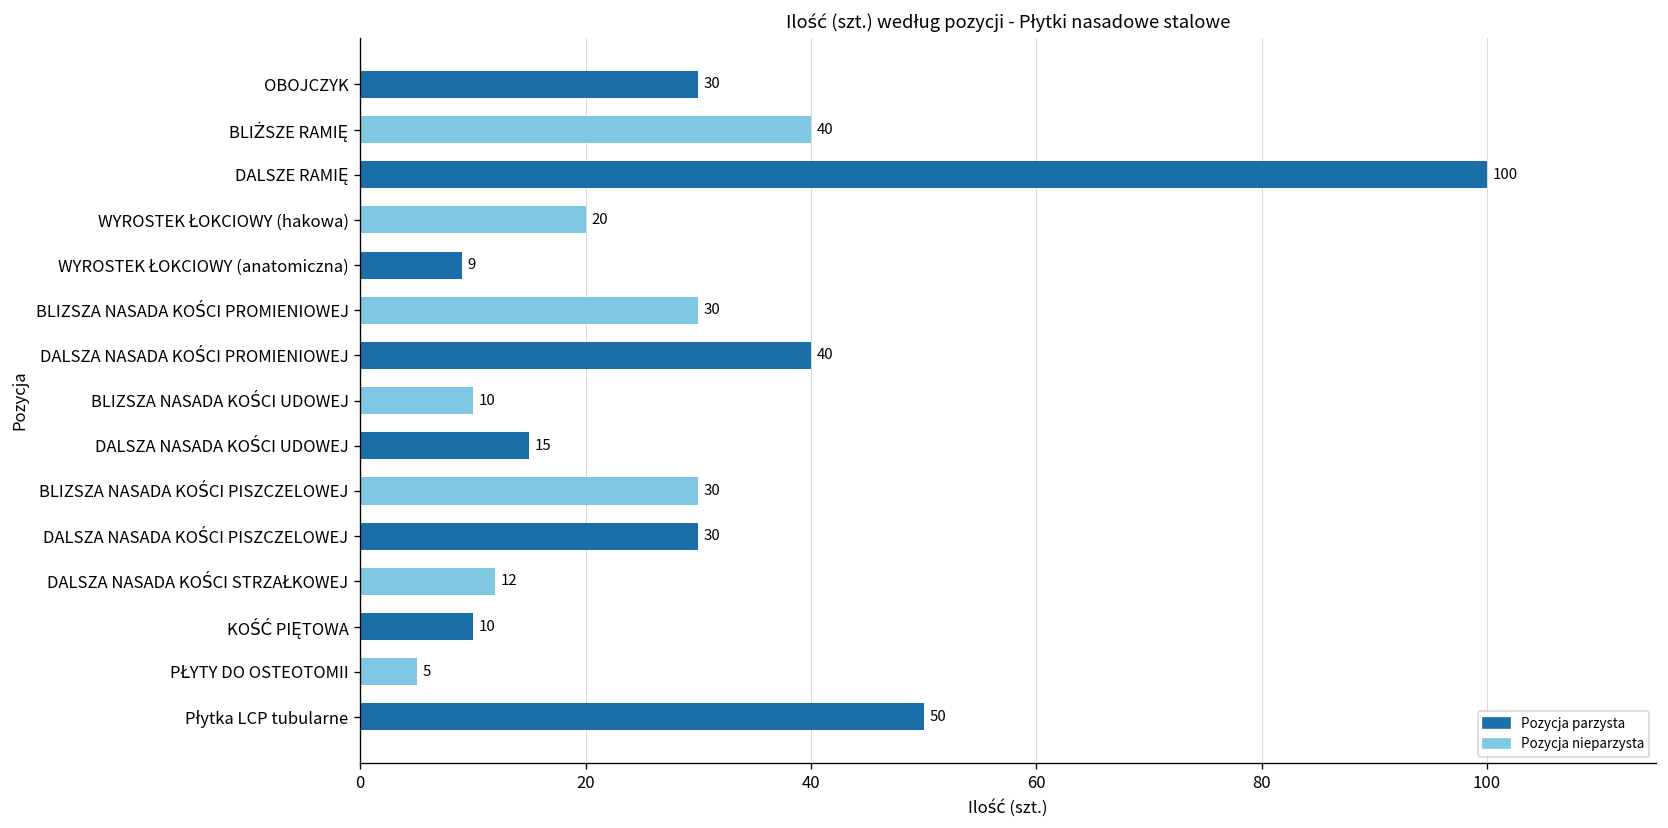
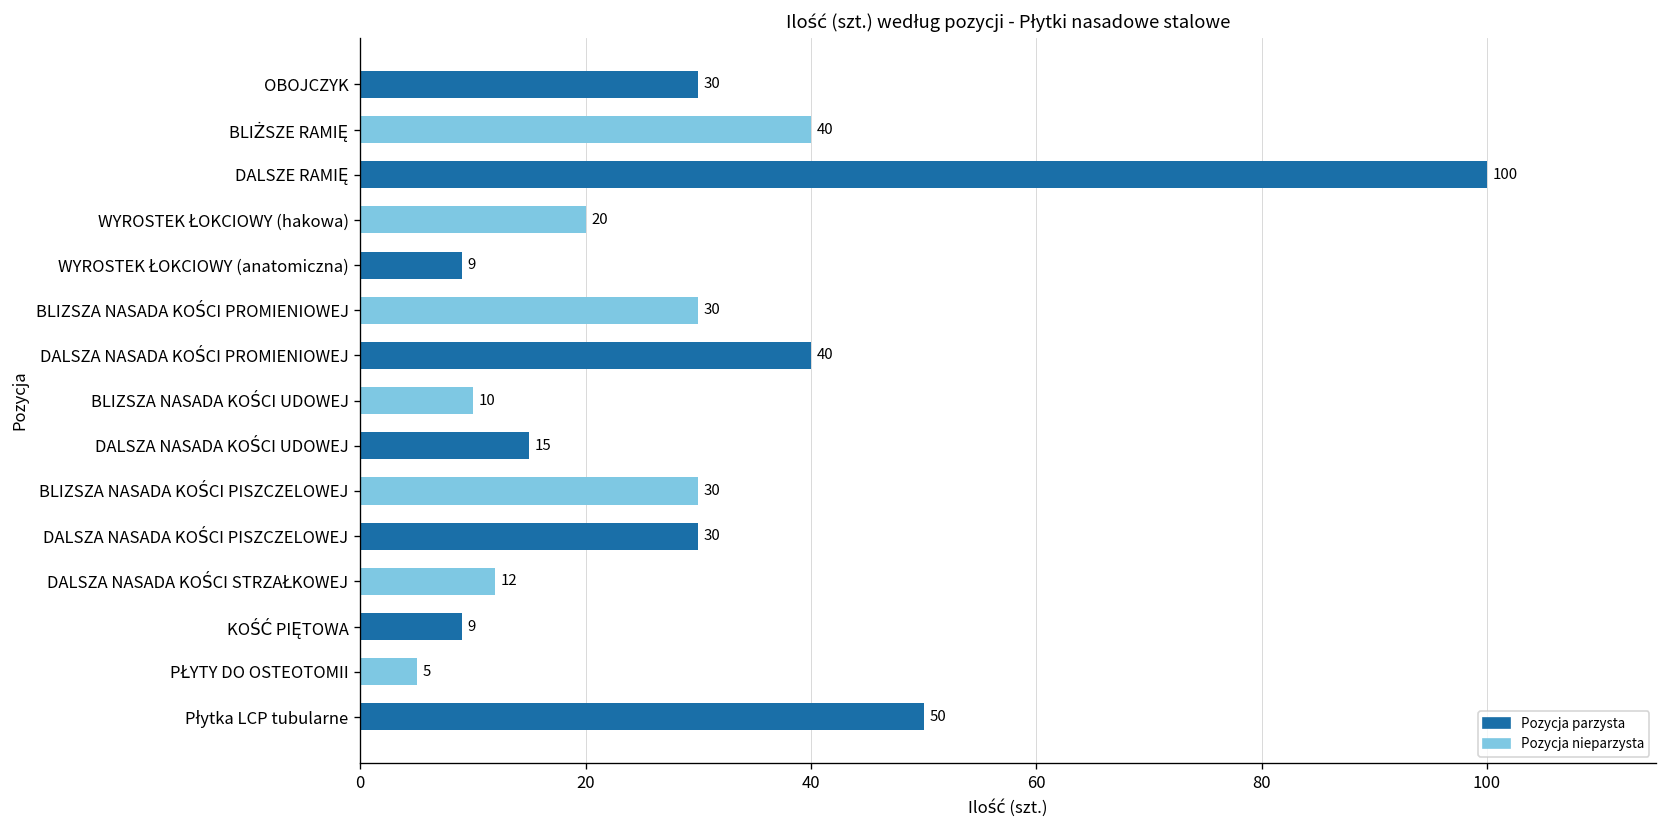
KOŚĆ PIĘTOWA: 10 -> 9
